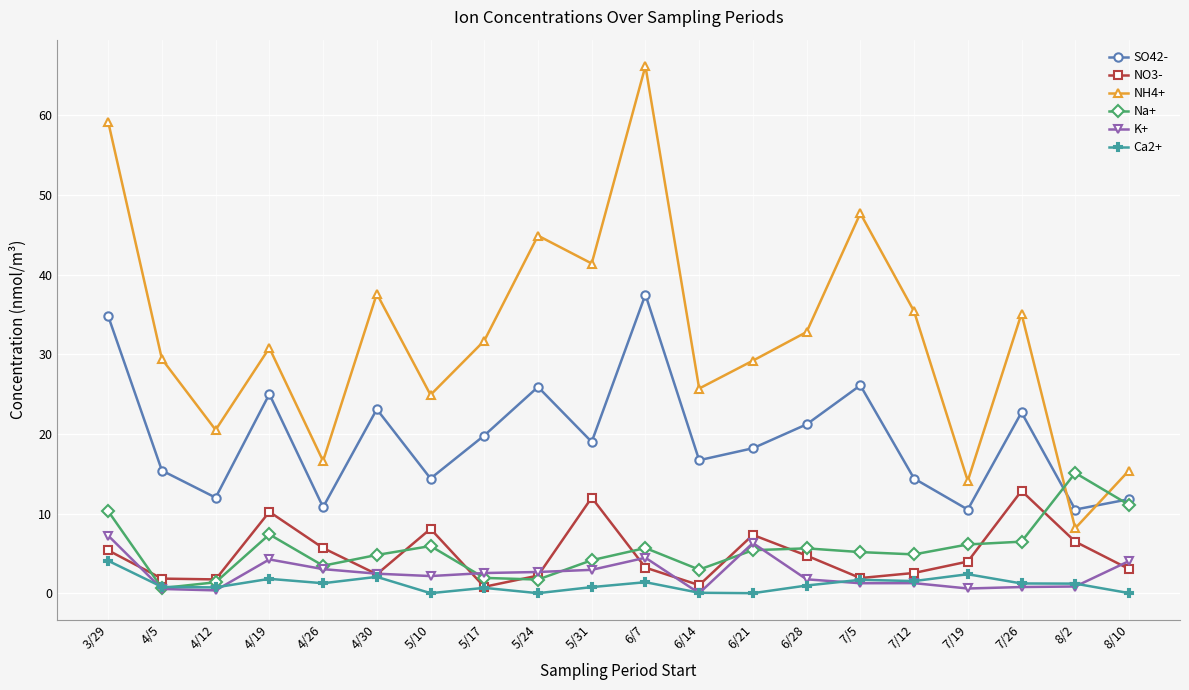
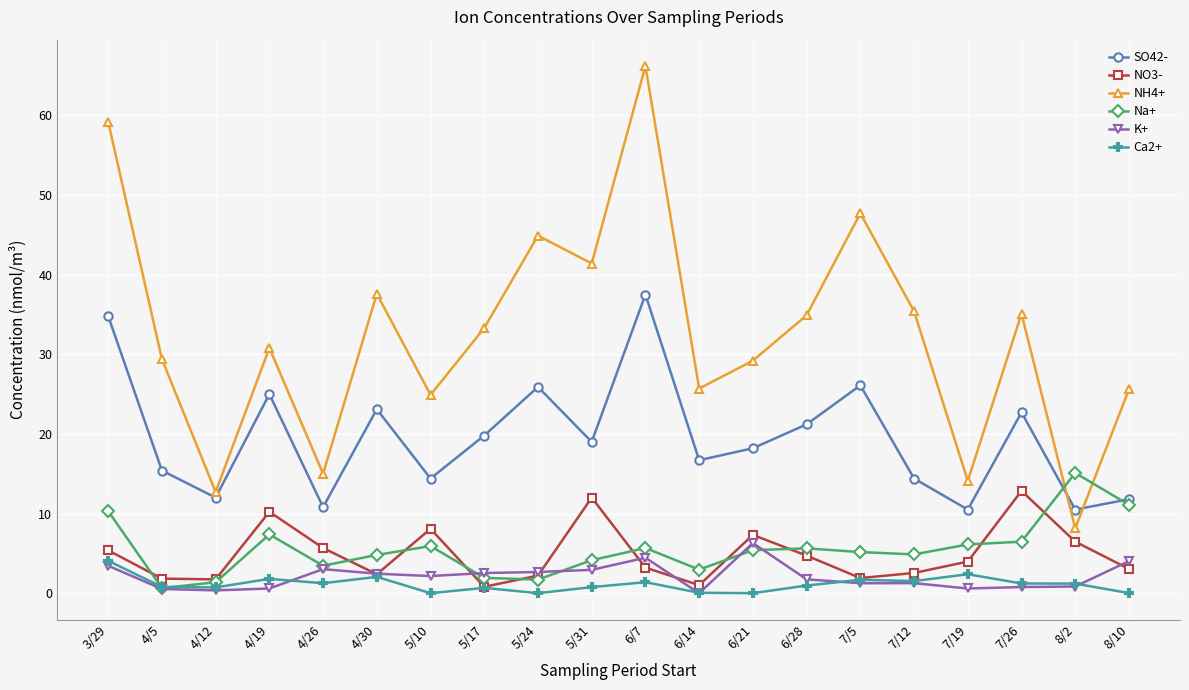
K+, 3/29: 7 -> 3
NH4+, 4/12: 21 -> 13
K+, 4/19: 4 -> 1
NH4+, 4/26: 17 -> 15
NH4+, 5/17: 32 -> 33
NH4+, 6/28: 33 -> 35
NH4+, 8/10: 15 -> 26
